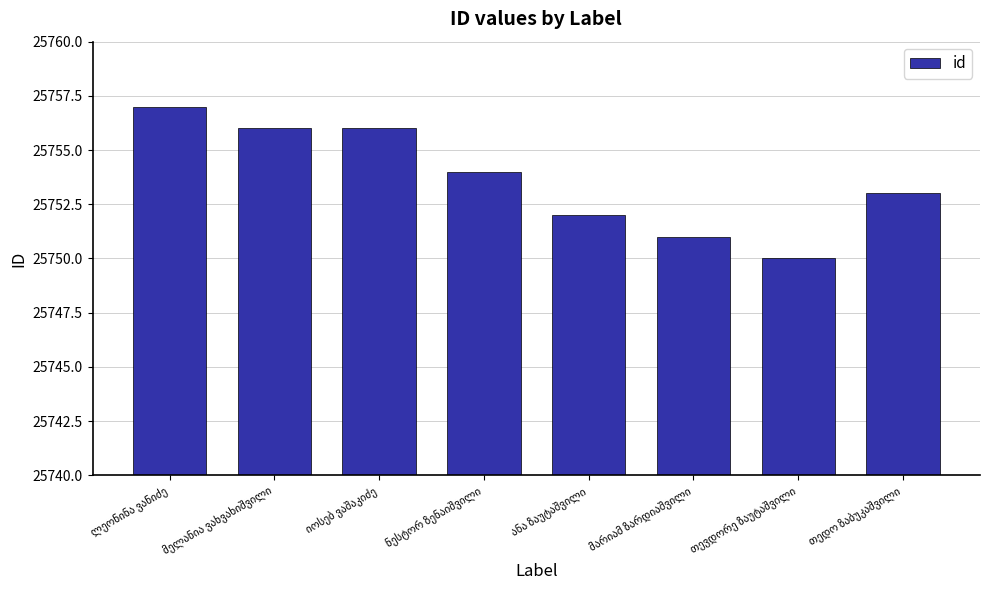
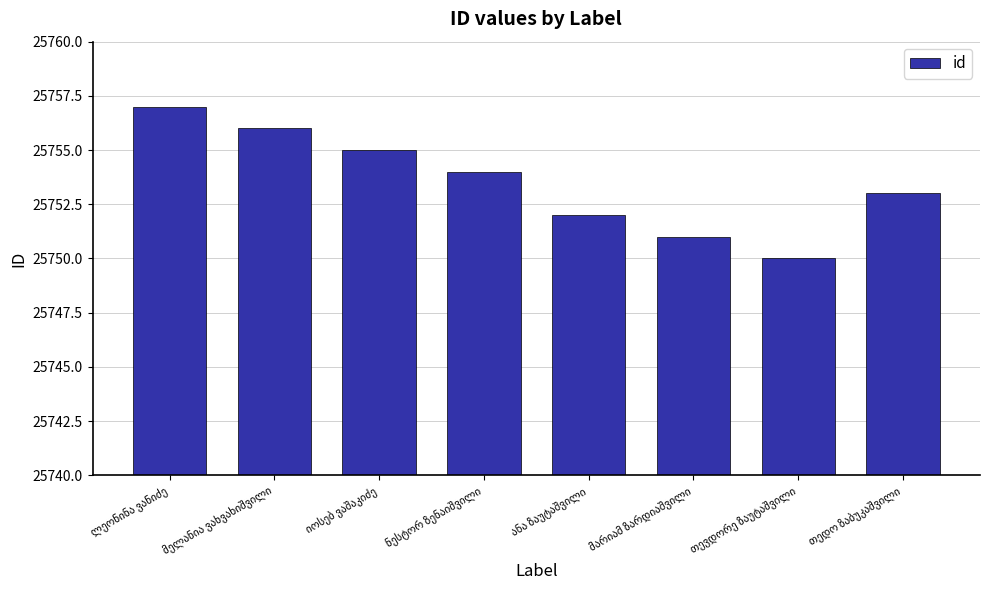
იოსებ ვაშაკიძე: 25756 -> 25755
